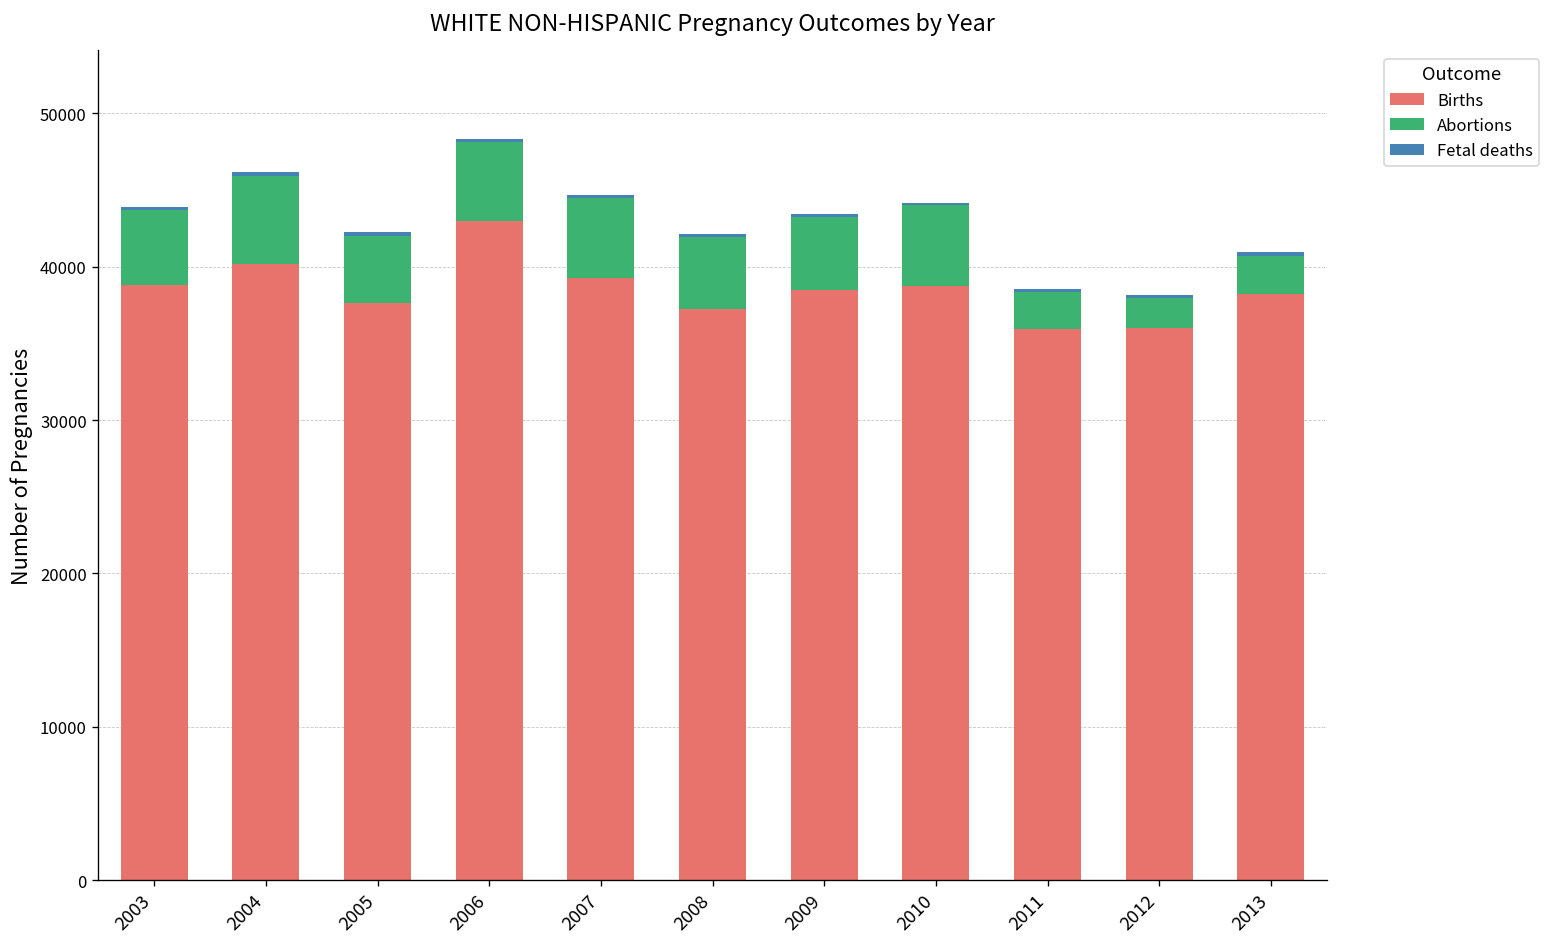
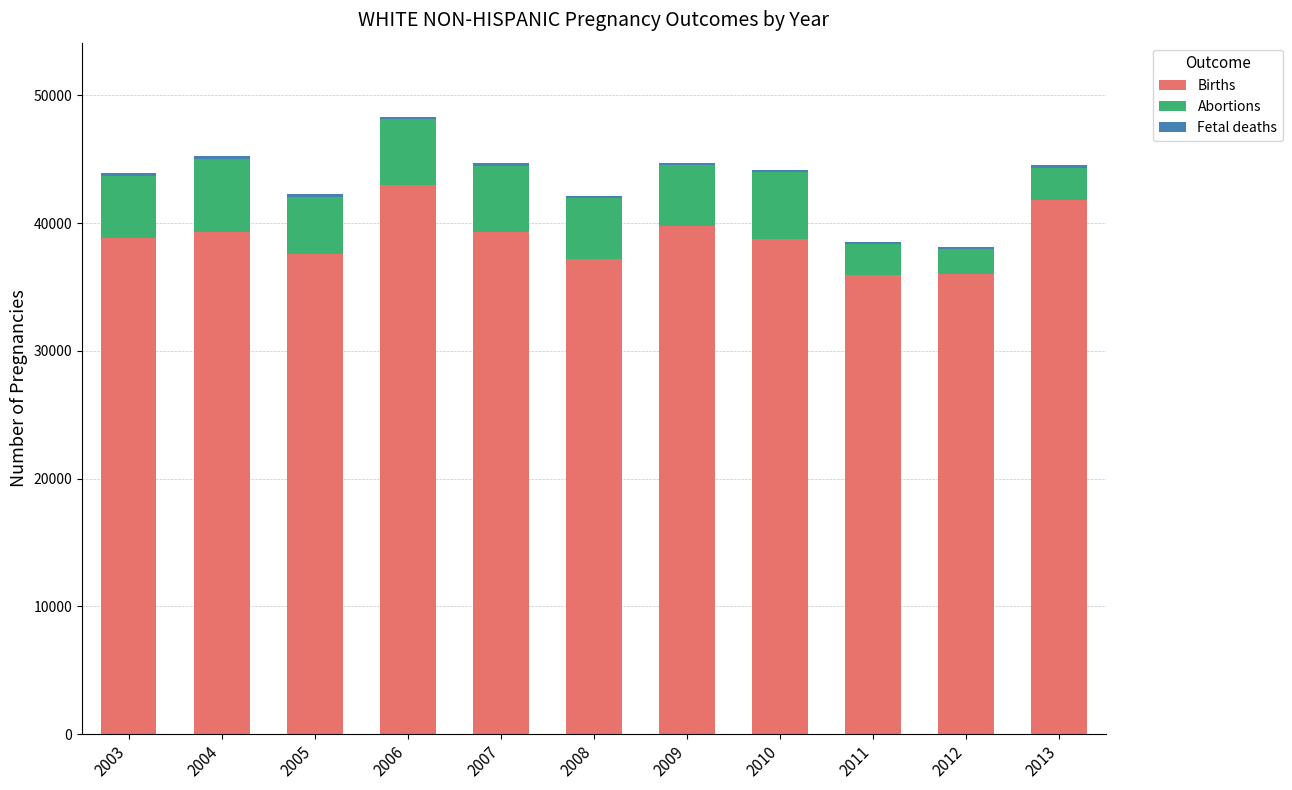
Births, 2004: 40200 -> 39300
Births, 2009: 38500 -> 39800
Births, 2013: 38200 -> 41800
